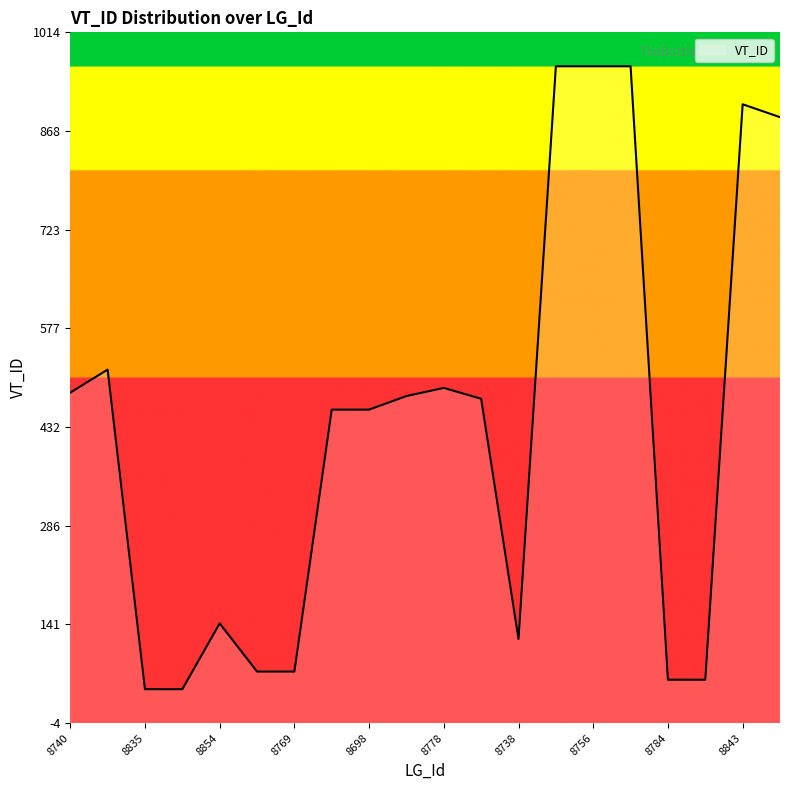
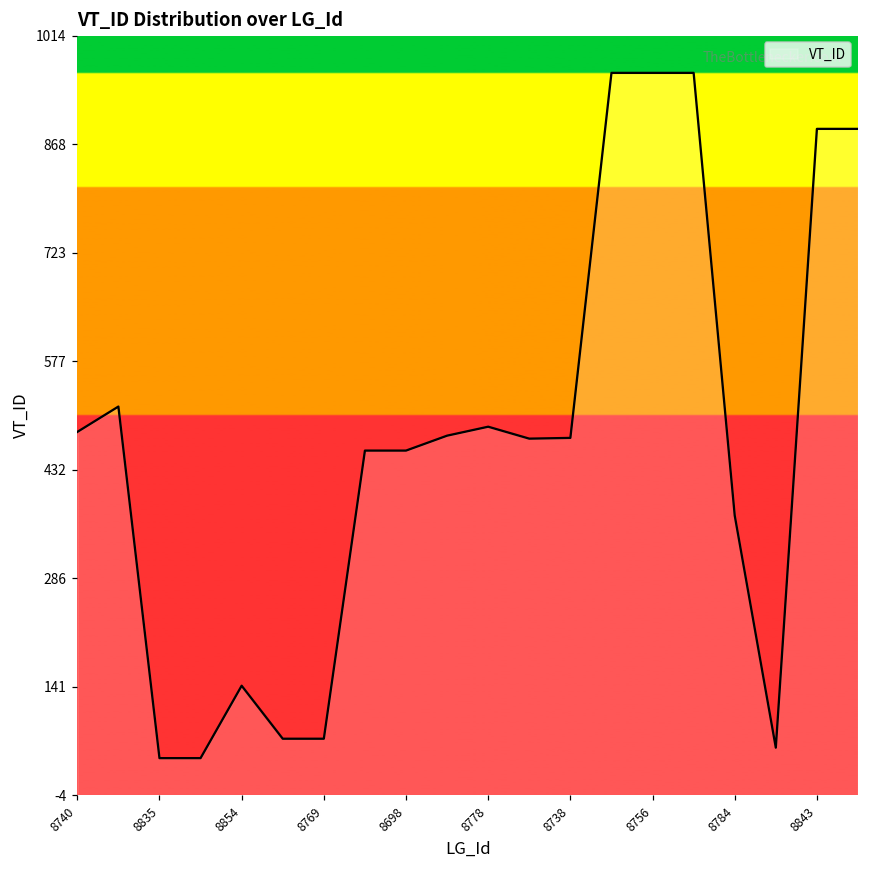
8738: 120 -> 480
8784: 60 -> 370
8843: 910 -> 890
